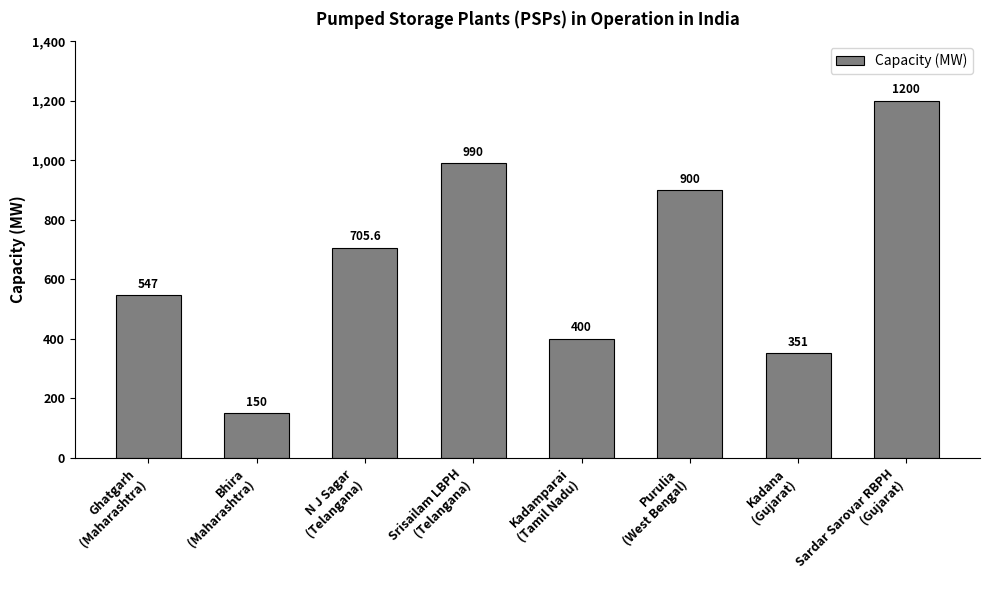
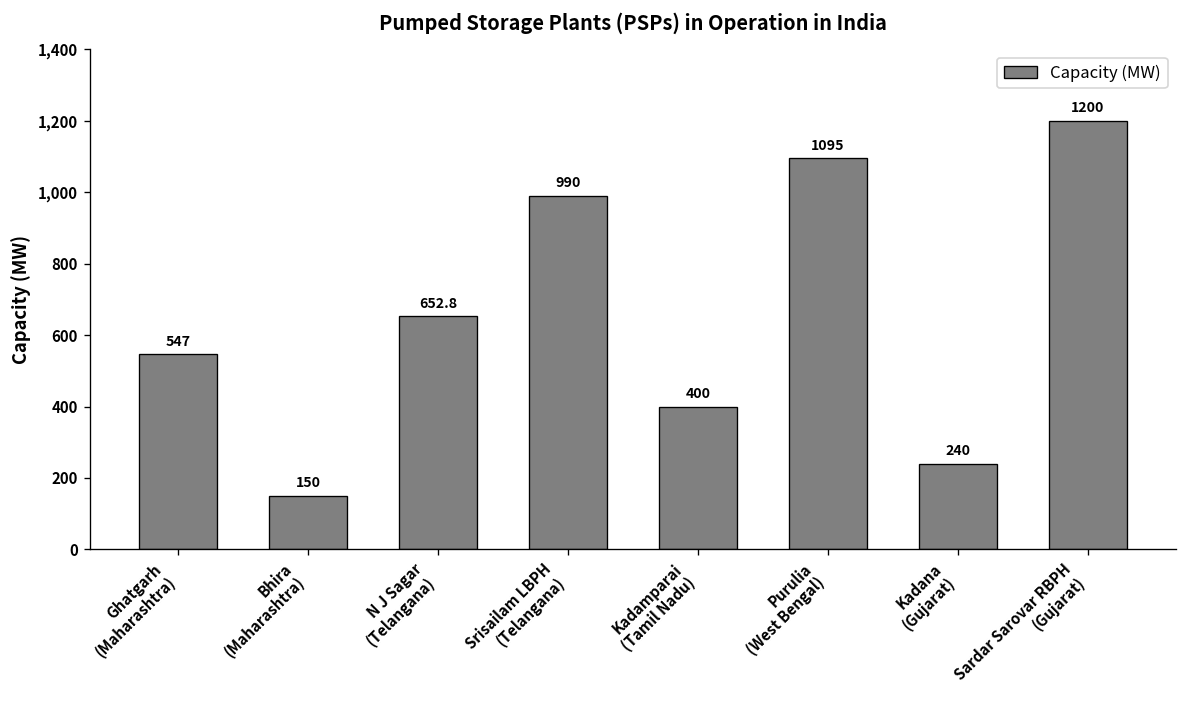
N J Sagar (Telangana): 705.6 -> 652.8
Purulia (West Bengal): 900 -> 1095
Kadana (Gujarat): 351 -> 240
